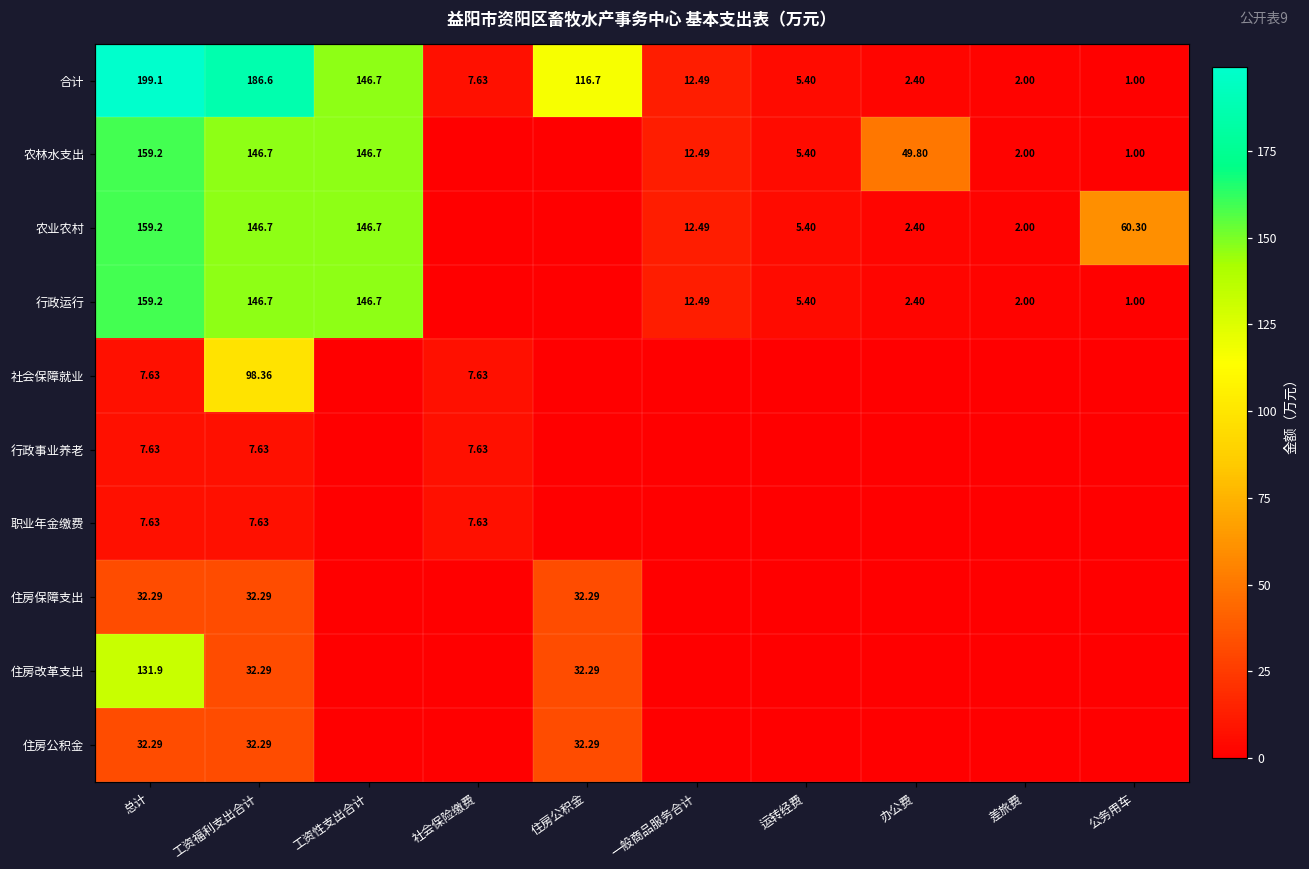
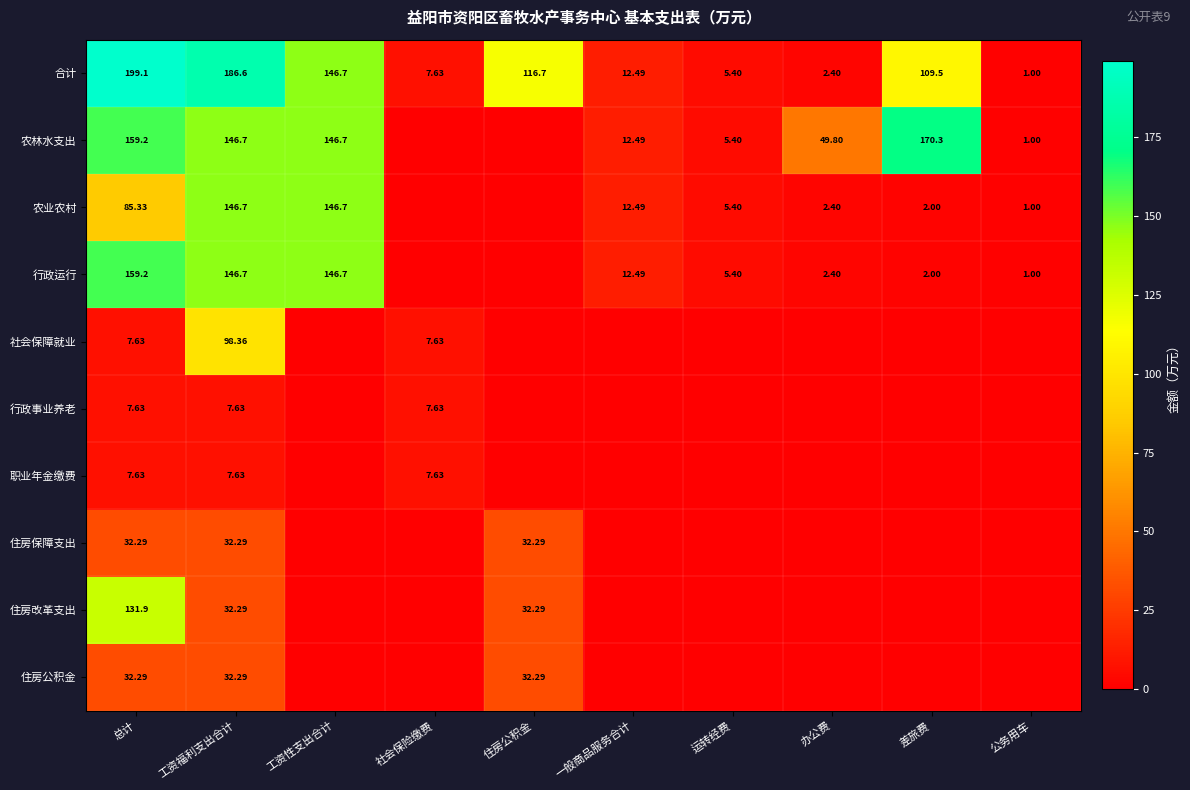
合计, 差旅费: 2.00 -> 109.5
农林水支出, 差旅费: 2.00 -> 170.3
农业农村, 总计: 159.2 -> 85.33
农业农村, 公务用车: 60.30 -> 1.00
